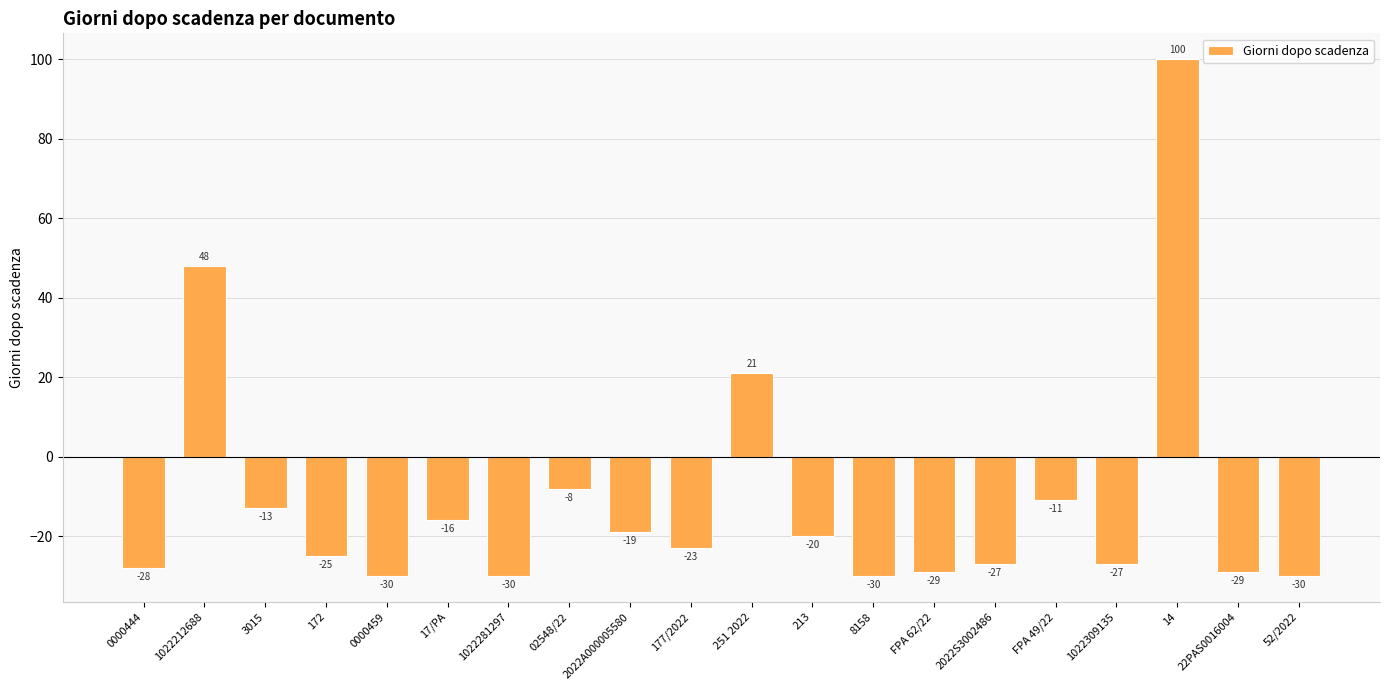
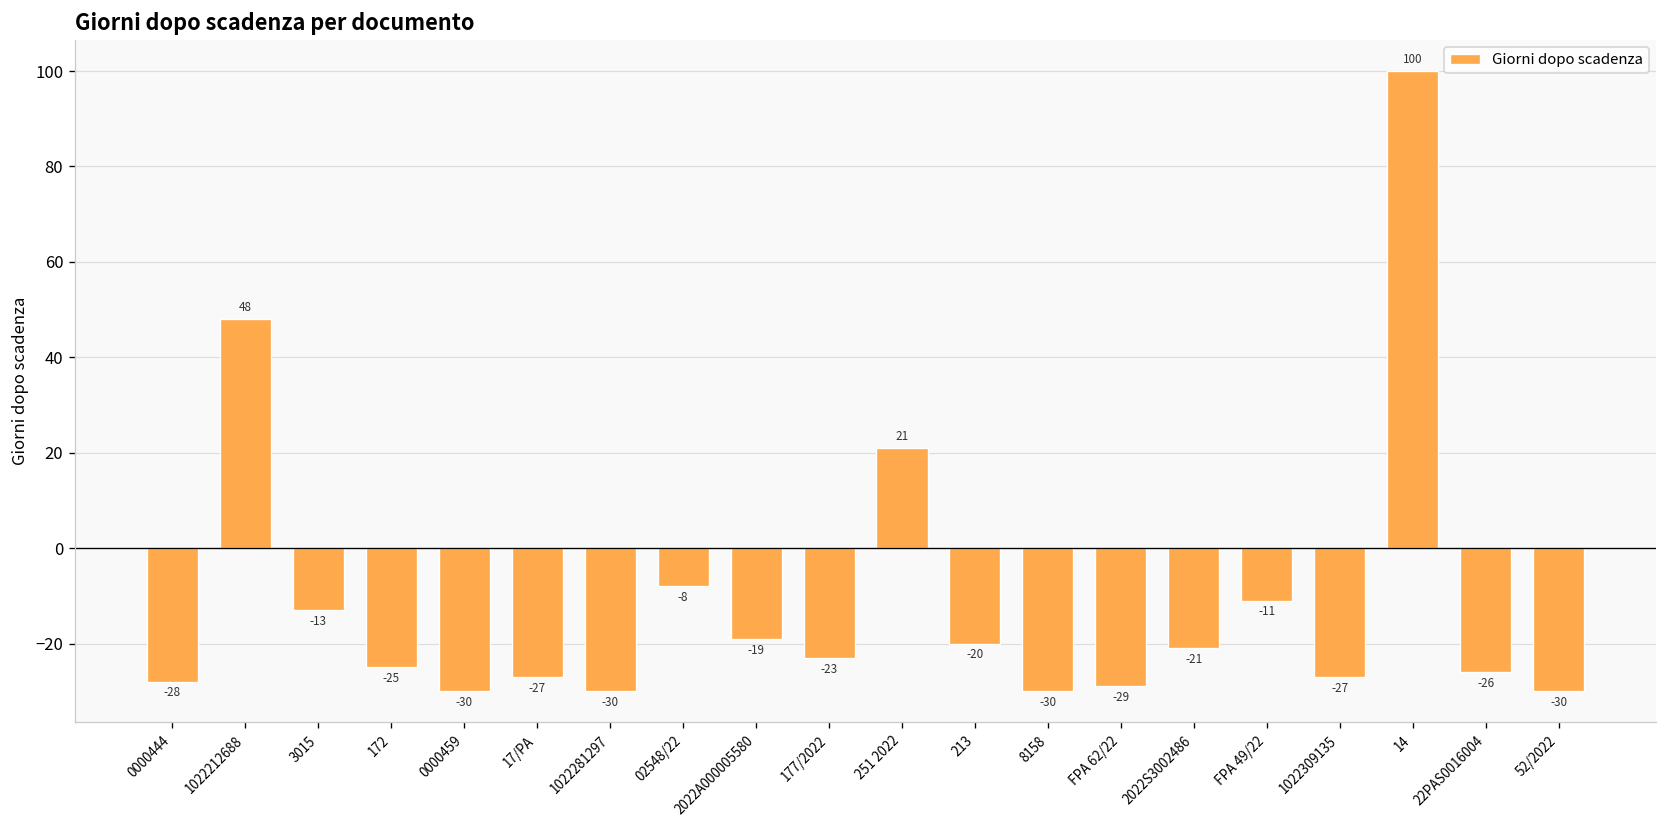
17/PA: -16 -> -27
2022S3002486: -27 -> -21
22PAS0016004: -29 -> -26
